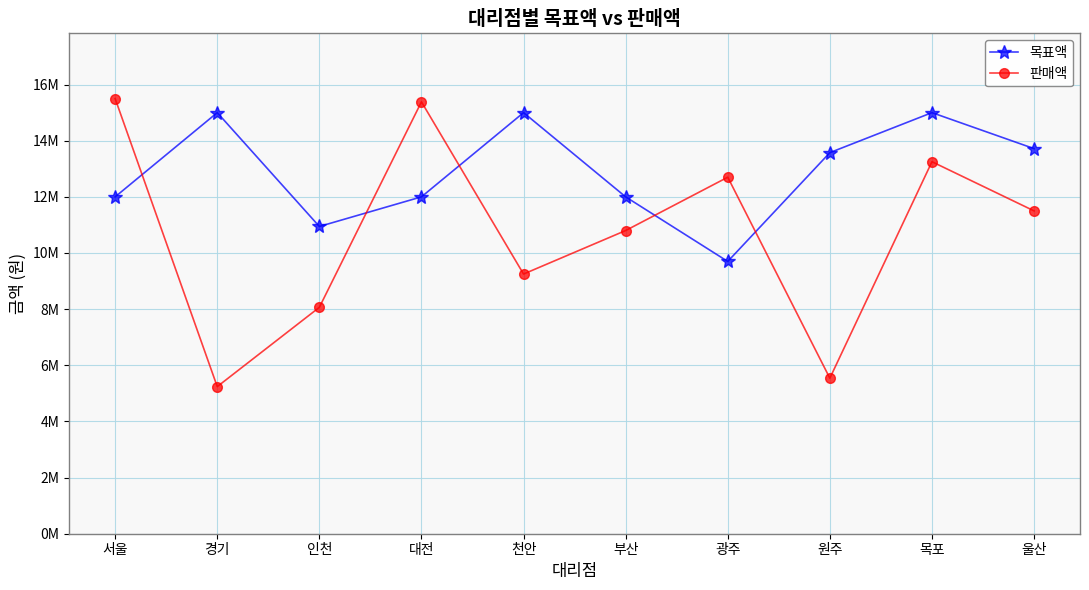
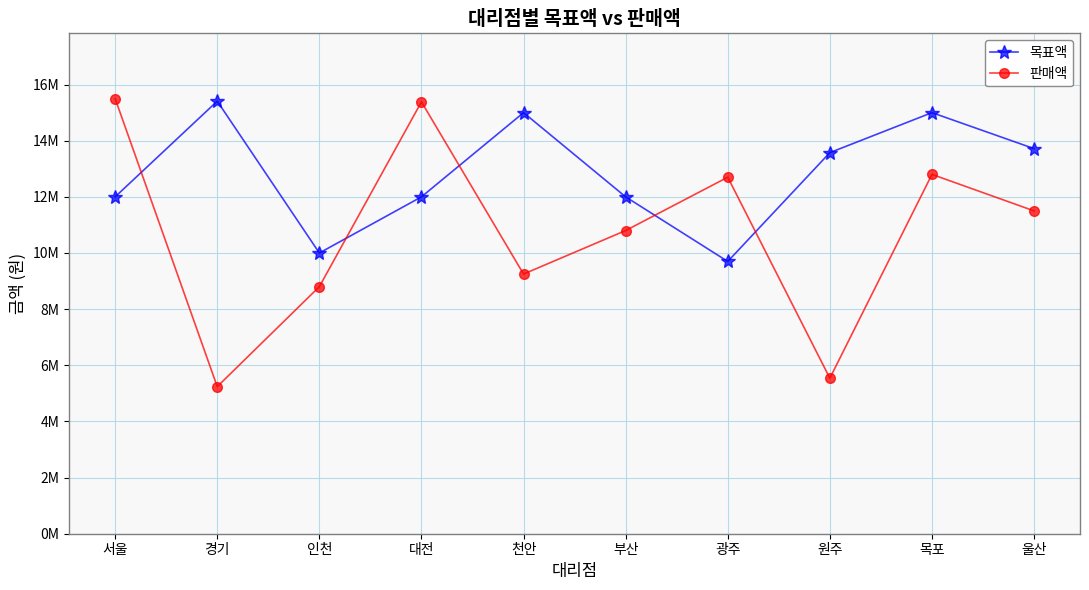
목표액, 경기: 15000000 -> 15400000
목표액, 인천: 10900000 -> 10000000
판매액, 인천: 8100000 -> 8800000
판매액, 목포: 13300000 -> 12800000
